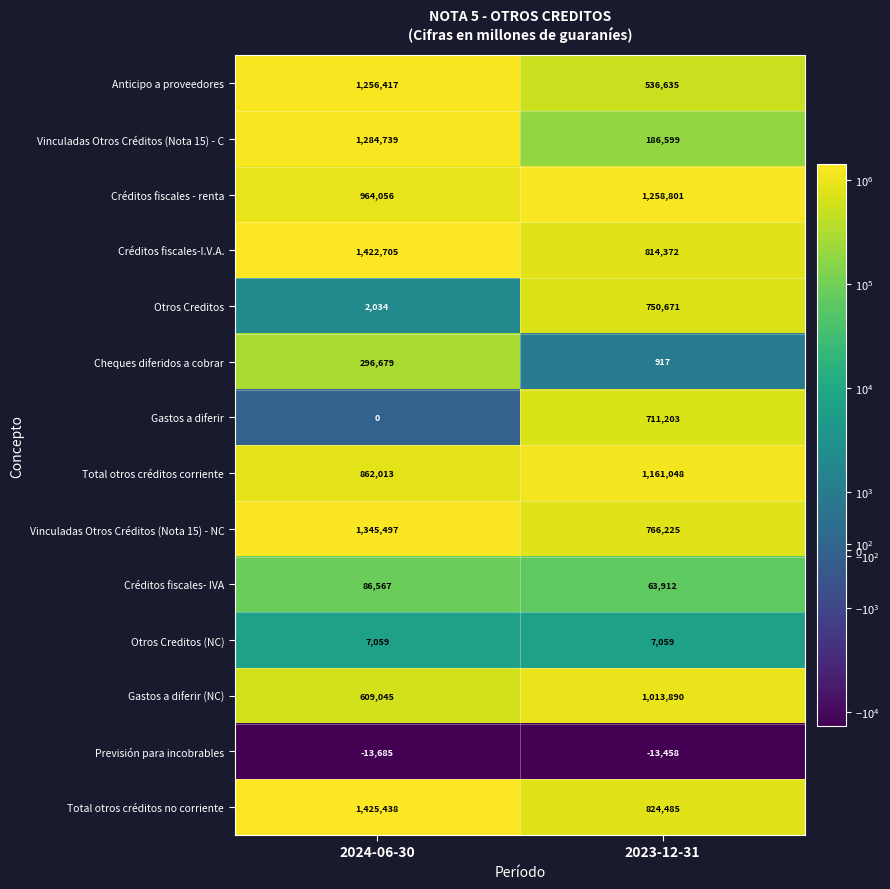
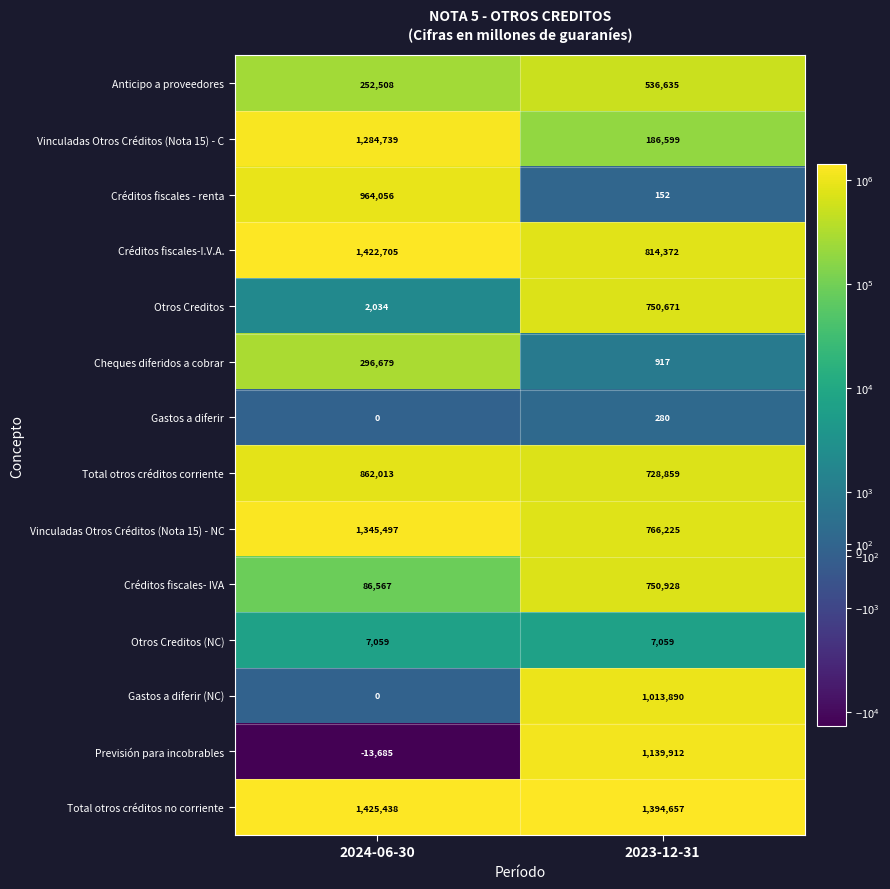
Anticipo a proveedores, 2024-06-30: 1,256,417 -> 252,508
Créditos fiscales - renta, 2023-12-31: 1,258,801 -> 152
Gastos a diferir, 2023-12-31: 711,203 -> 280
Total otros créditos corriente, 2023-12-31: 1,161,048 -> 728,859
Créditos fiscales- IVA, 2023-12-31: 63,912 -> 750,928
Gastos a diferir (NC), 2024-06-30: 609,045 -> 0
Previsión para incobrables, 2023-12-31: -13,458 -> 1,139,912
Total otros créditos no corriente, 2023-12-31: 824,485 -> 1,394,657
